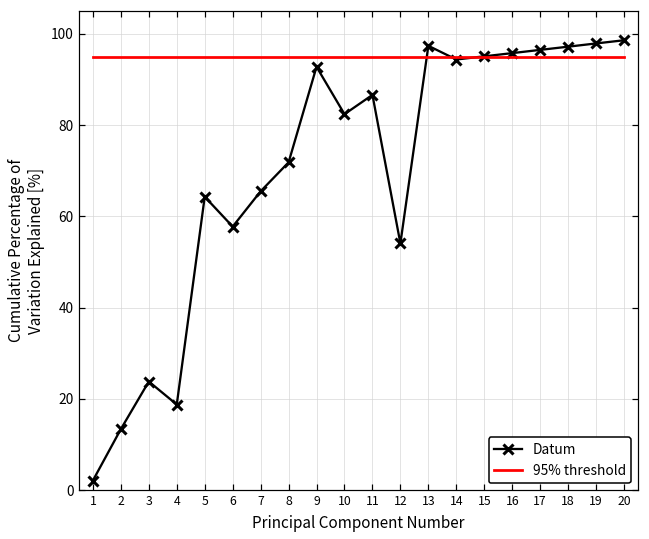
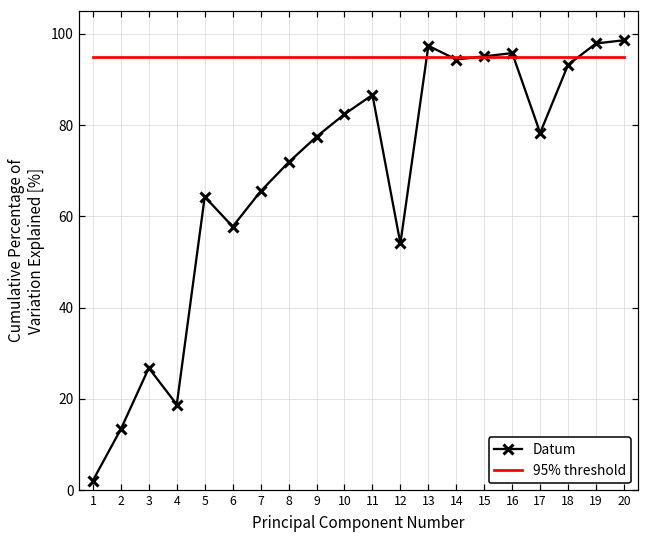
Datum, 3: 24 -> 27
Datum, 9: 93 -> 77
Datum, 17: 96 -> 78
Datum, 18: 97 -> 93
